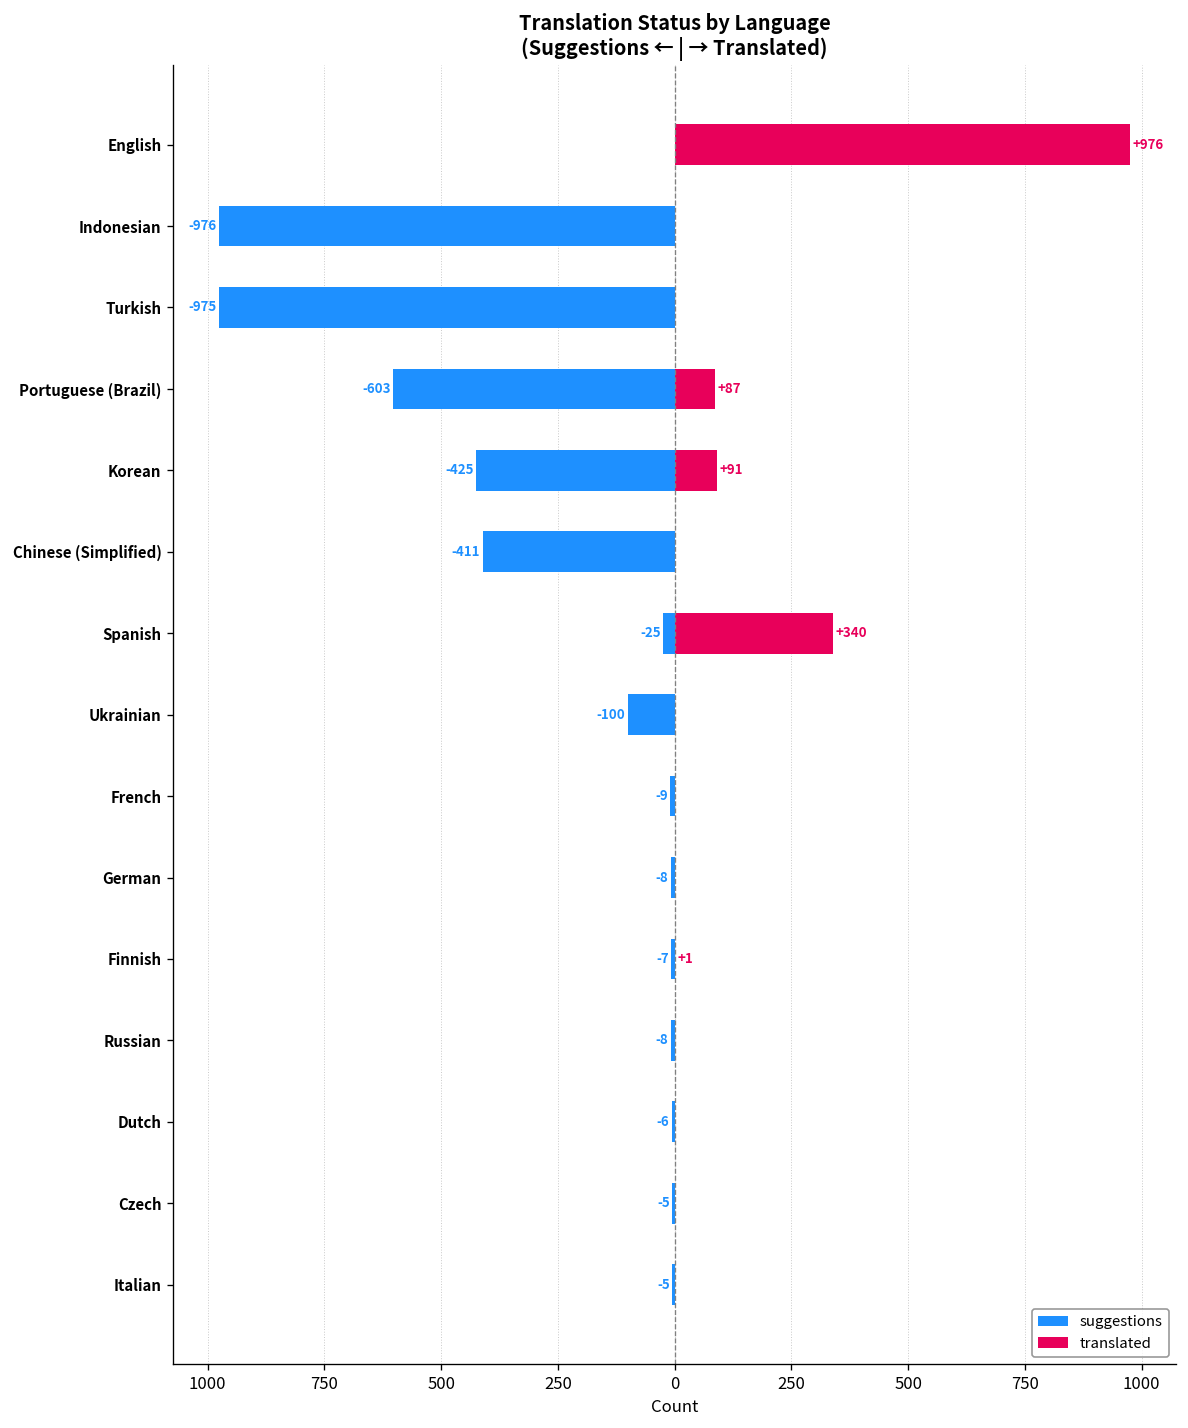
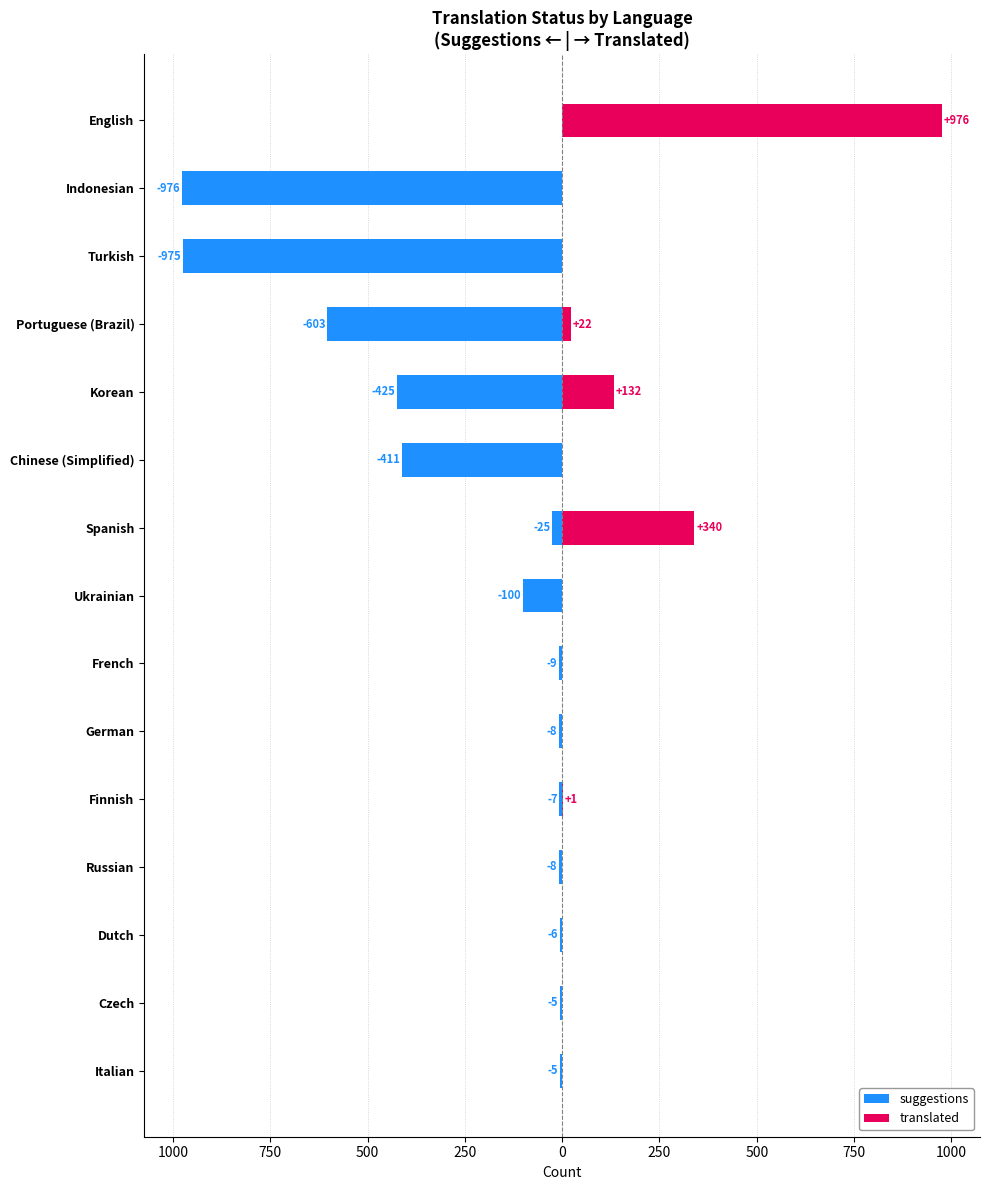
translated, Portuguese (Brazil): +87 -> +22
translated, Korean: +91 -> +132
